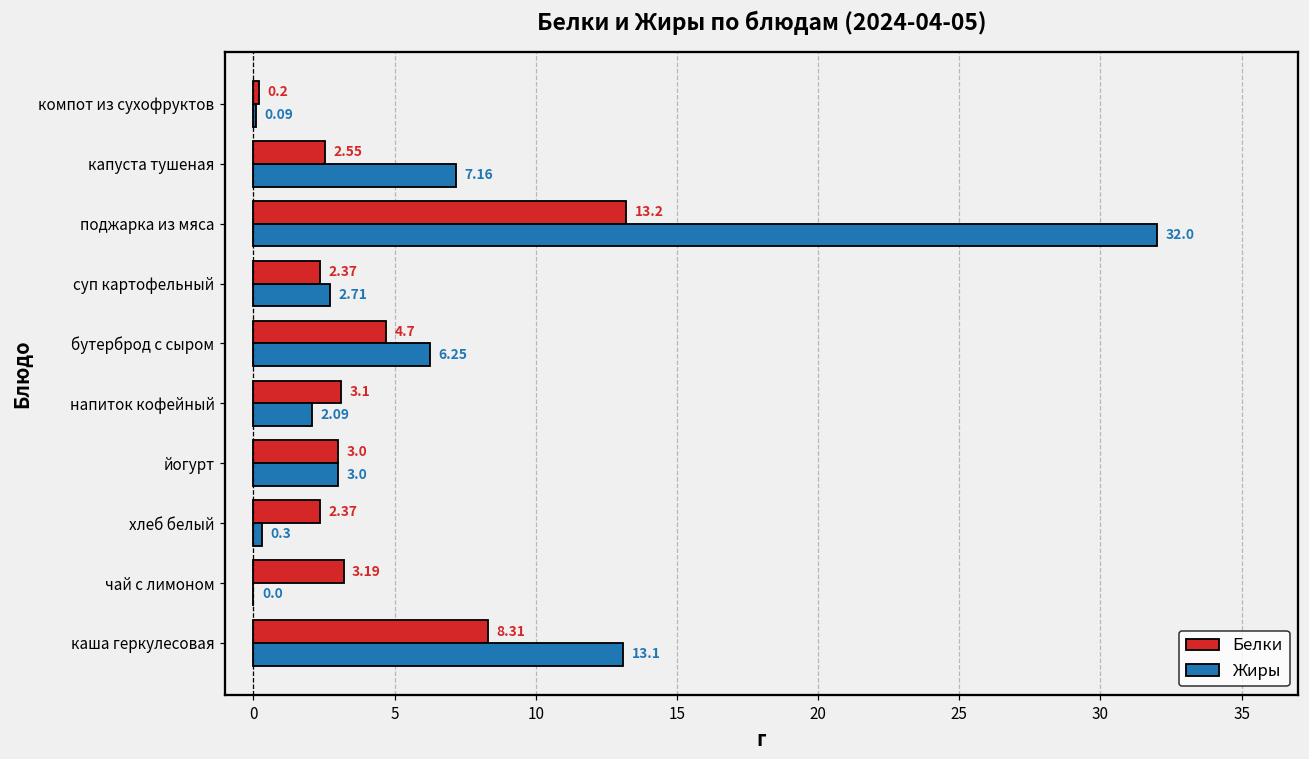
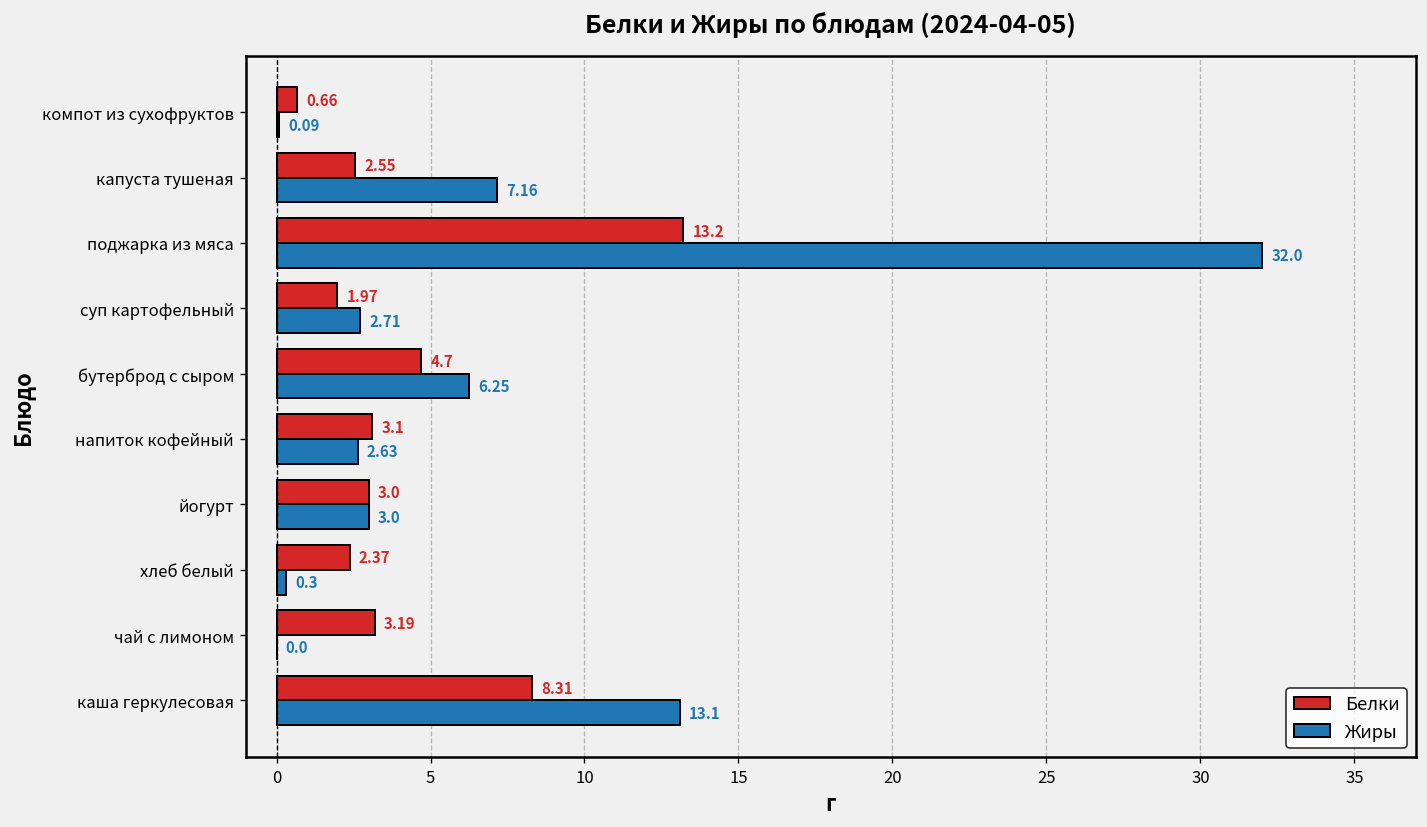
Белки, компот из сухофруктов: 0.2 -> 0.66
Белки, суп картофельный: 2.37 -> 1.97
Жиры, напиток кофейный: 2.09 -> 2.63
